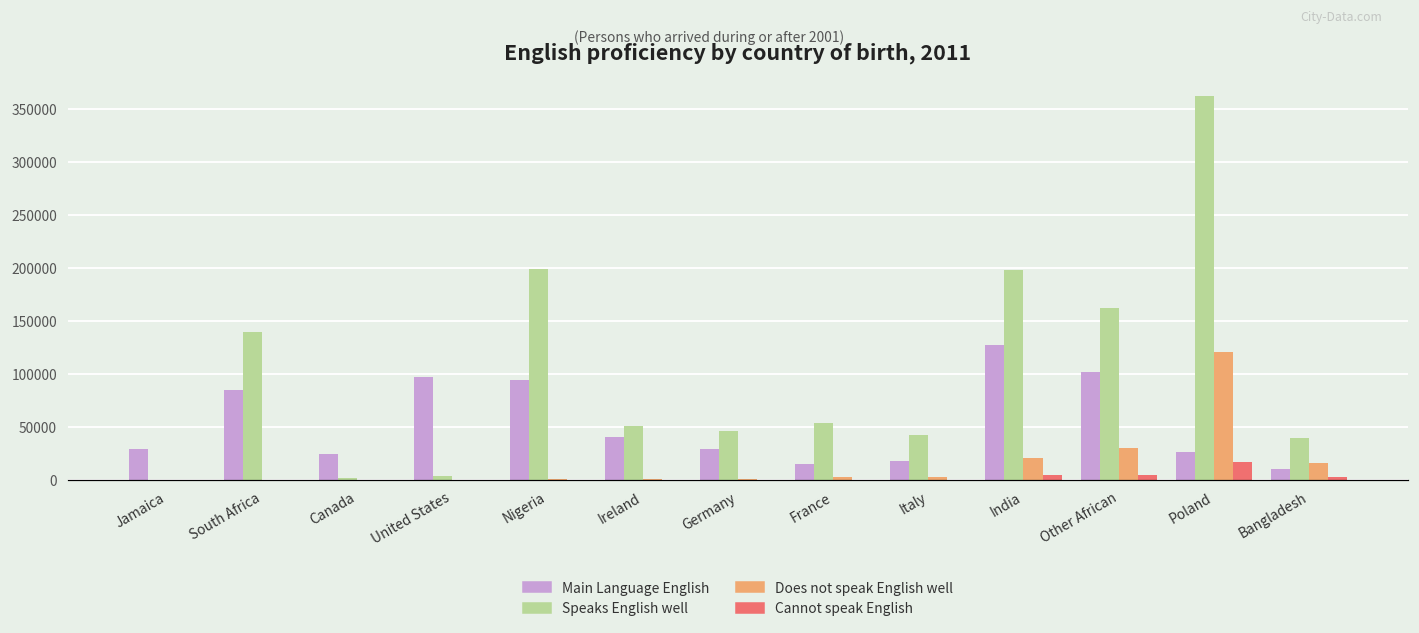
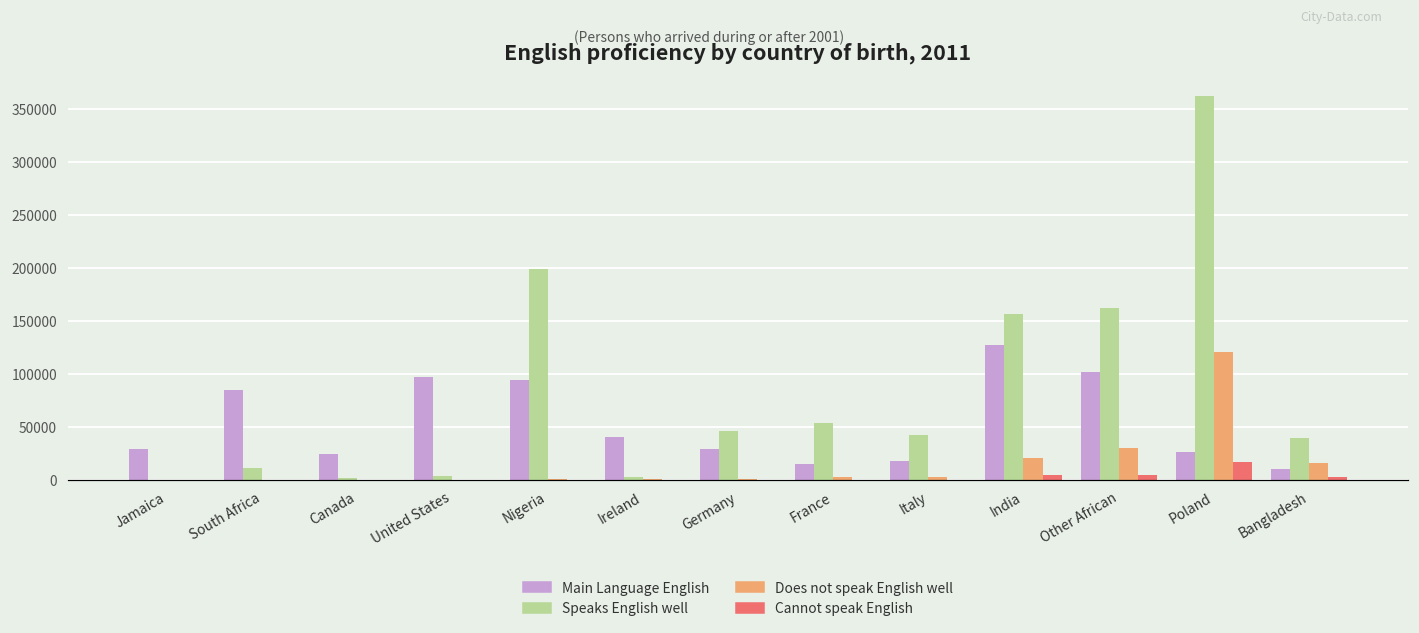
Speaks English well, South Africa: 140000 -> 10000
Speaks English well, Ireland: 50000 -> 0
Speaks English well, India: 200000 -> 160000
